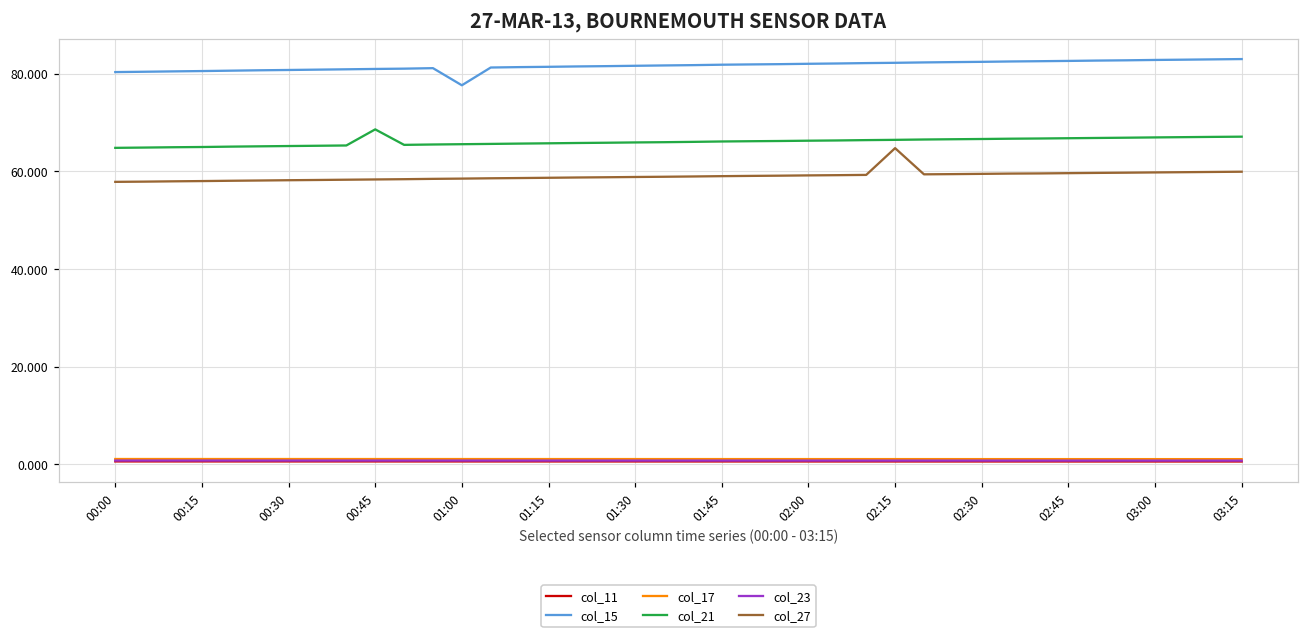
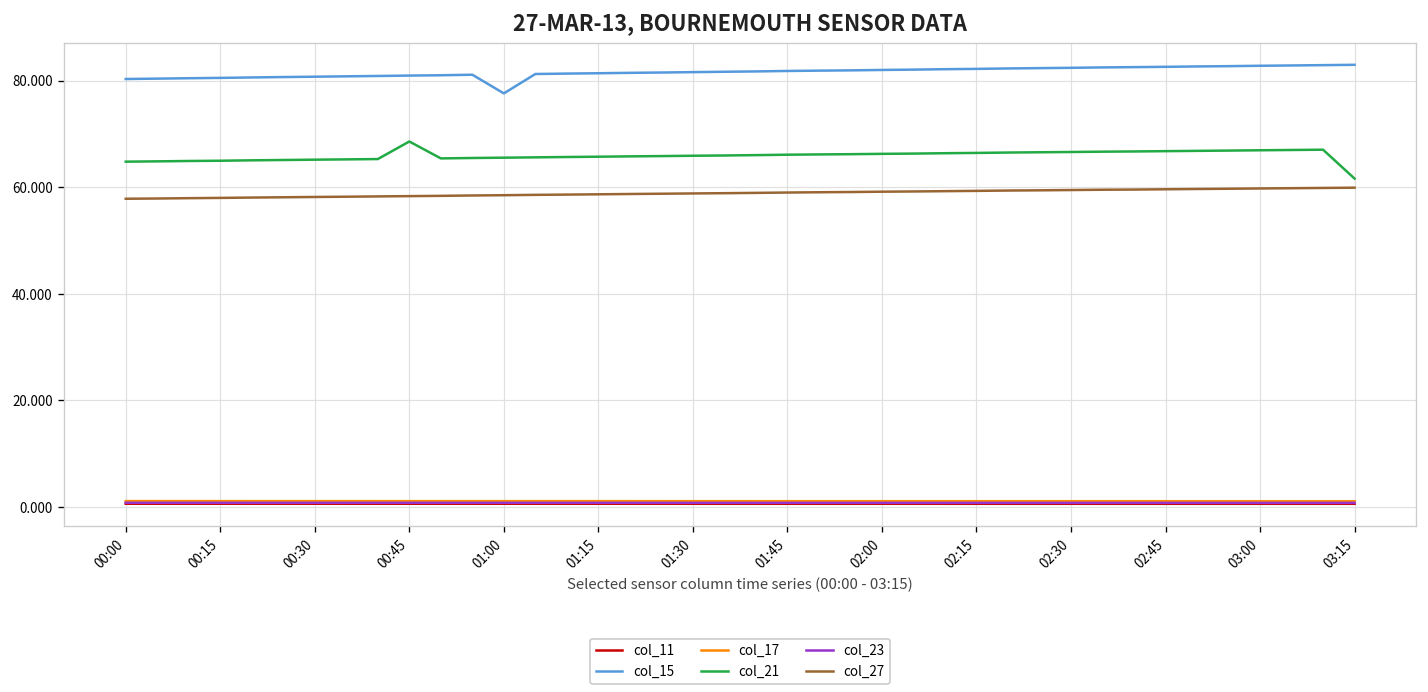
col_27, 02:15: 65 -> 59
col_21, 03:15: 67 -> 62
